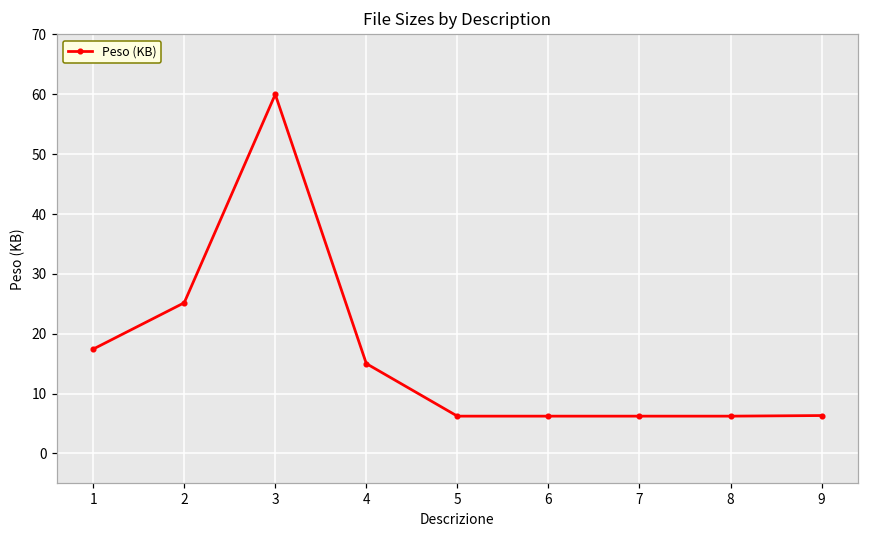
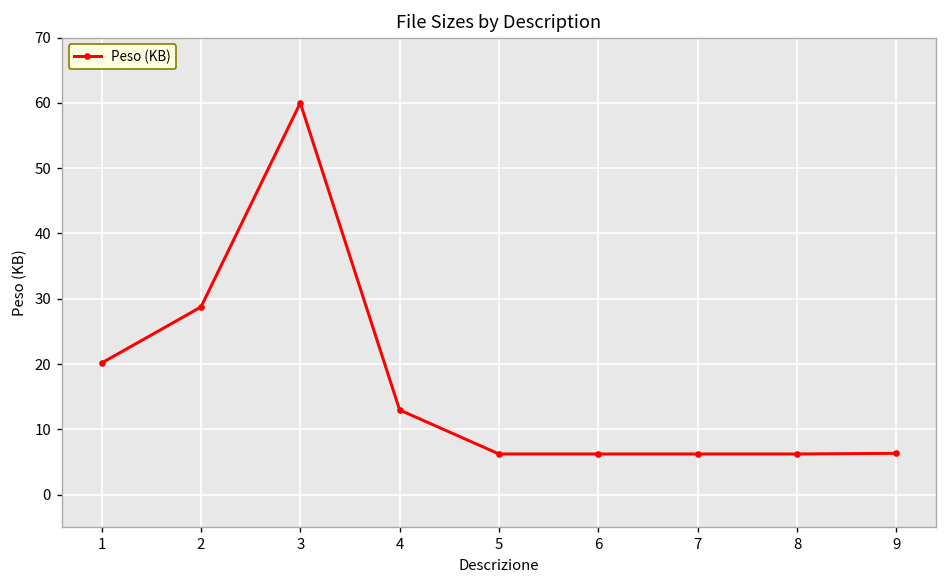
1: 17 -> 20
2: 25 -> 29
4: 15 -> 13
